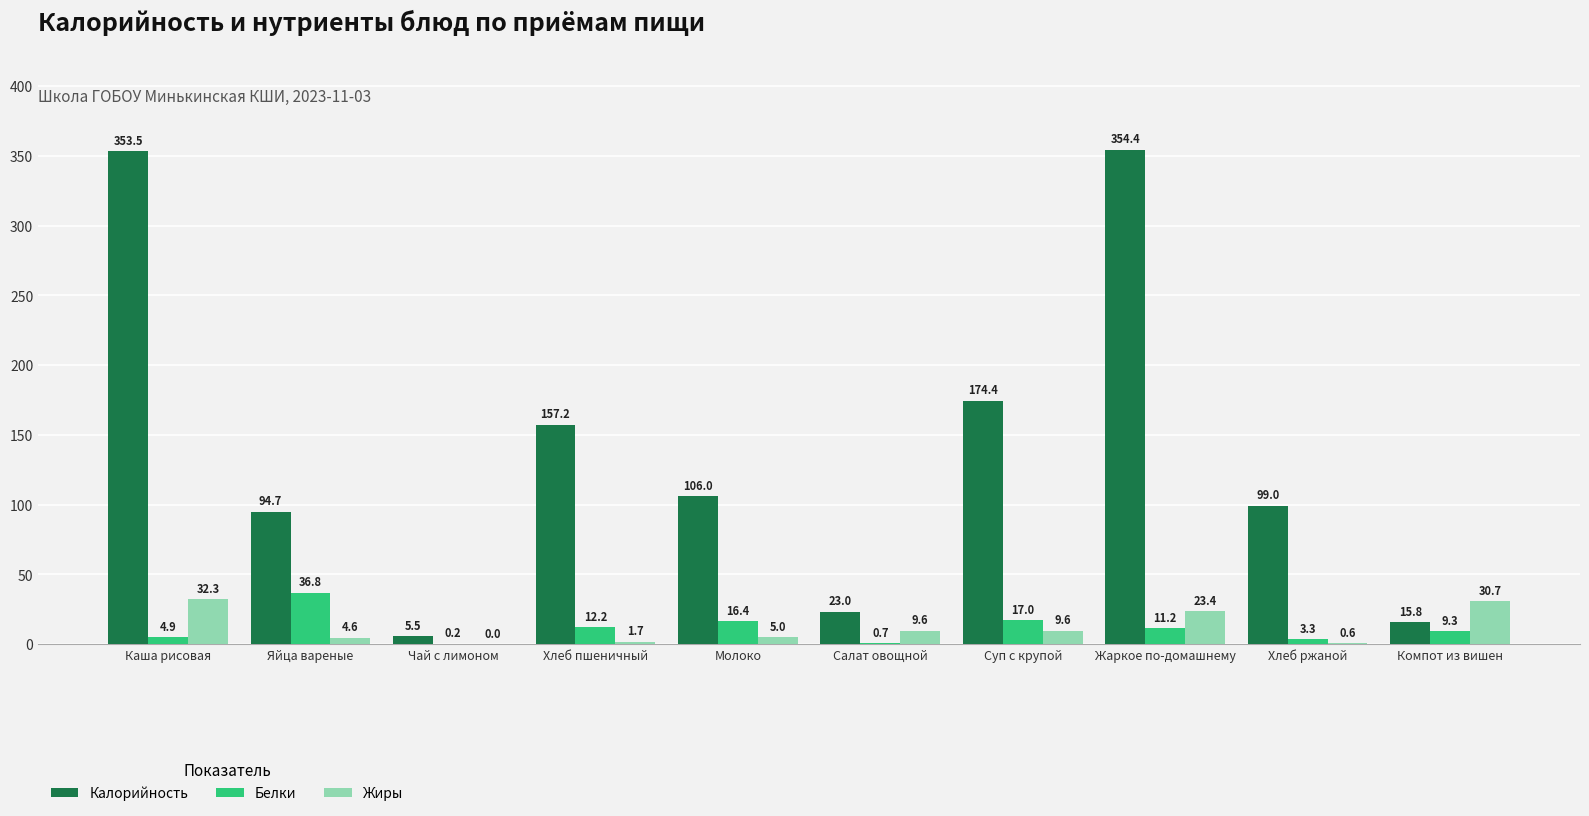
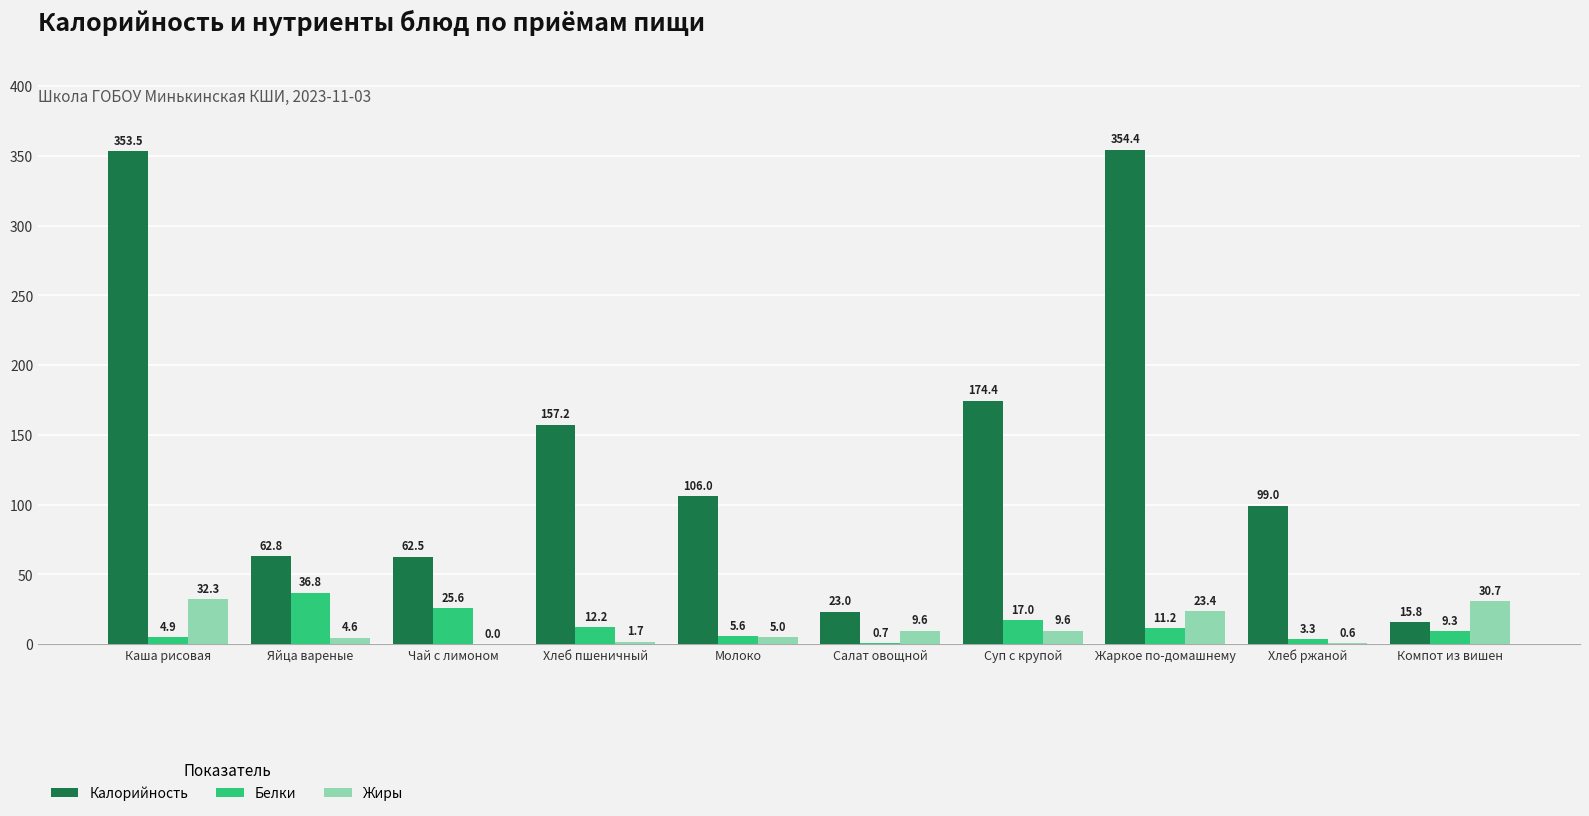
Калорийность, Яйца вареные: 94.7 -> 62.8
Калорийность, Чай с лимоном: 5.5 -> 62.5
Белки, Чай с лимоном: 0.2 -> 25.6
Белки, Молоко: 16.4 -> 5.6
